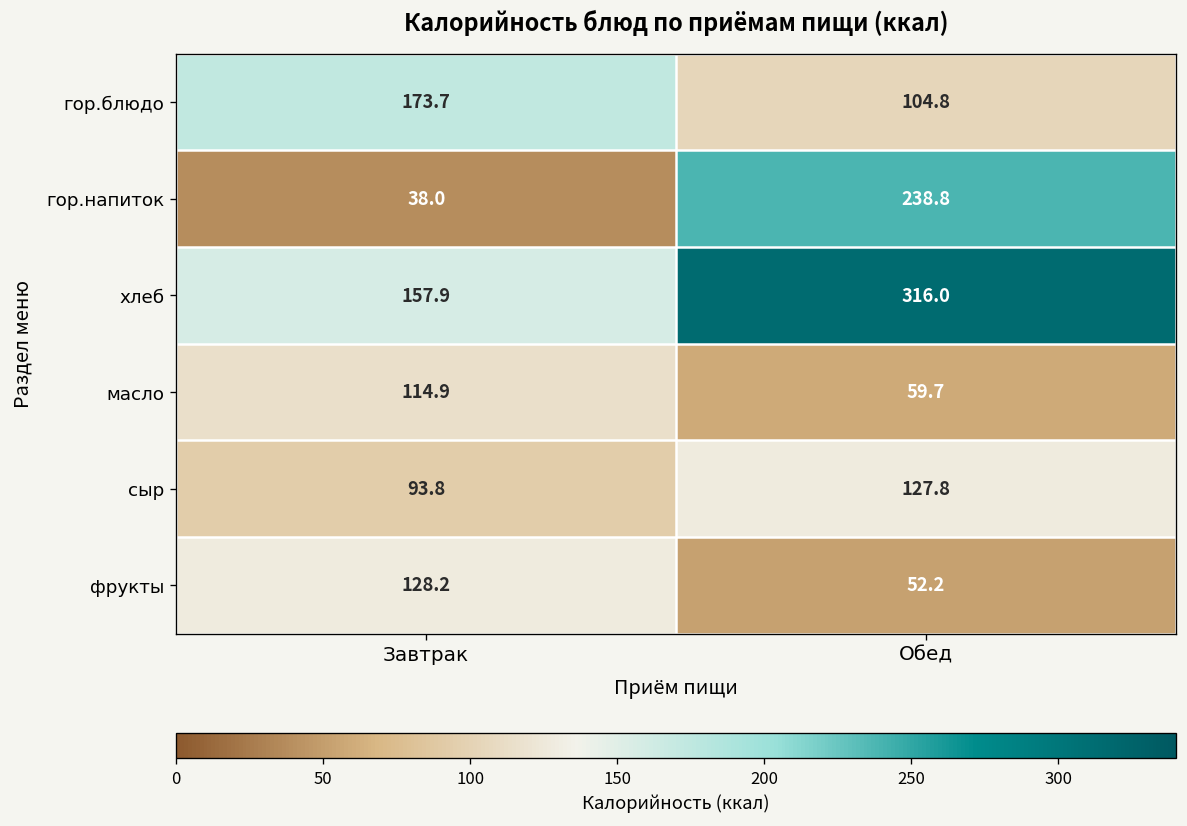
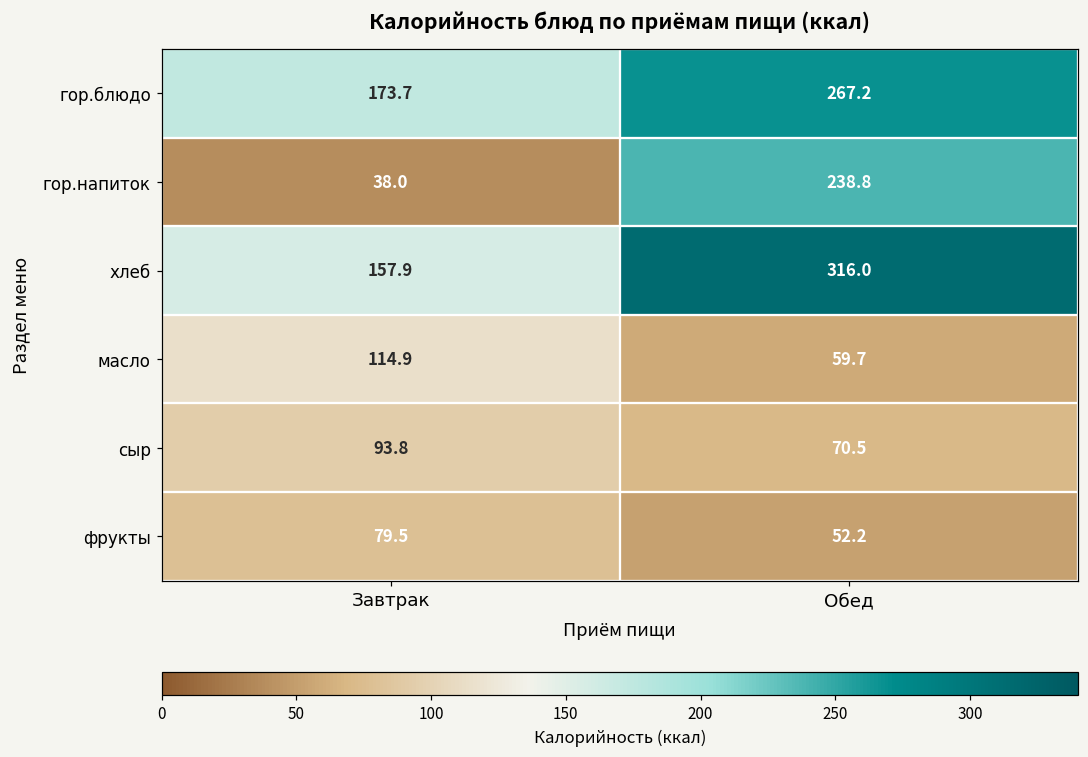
гор.блюдо, Обед: 104.8 -> 267.2
сыр, Обед: 127.8 -> 70.5
фрукты, Завтрак: 128.2 -> 79.5
